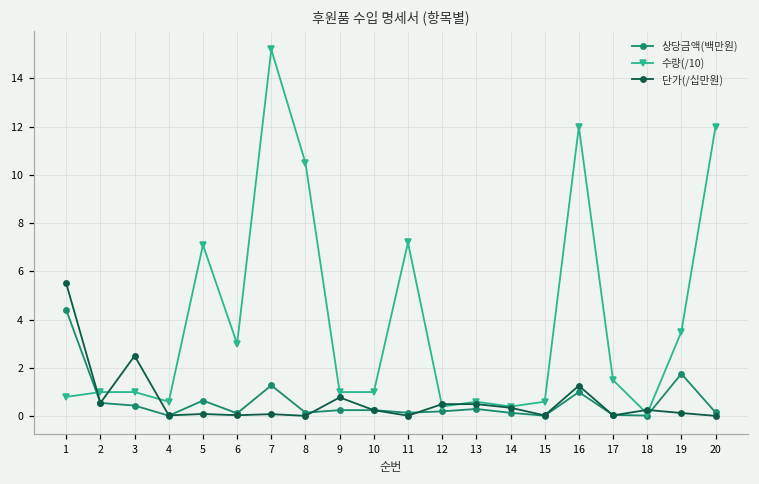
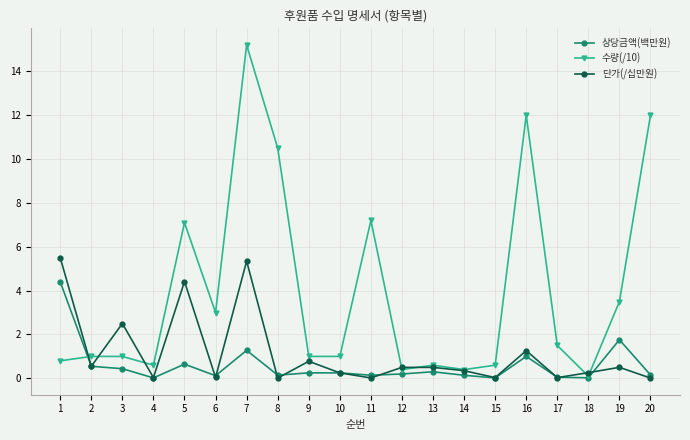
단가(/십만원), 5: 0.1 -> 4.4
단가(/십만원), 7: 0.1 -> 5.3
단가(/십만원), 19: 0.1 -> 0.5
